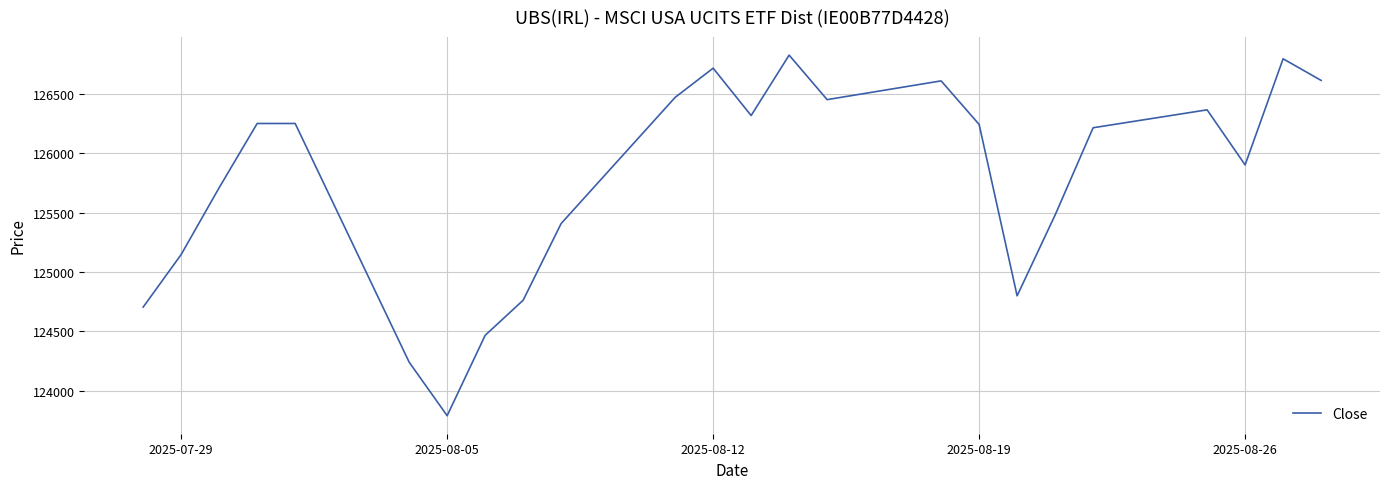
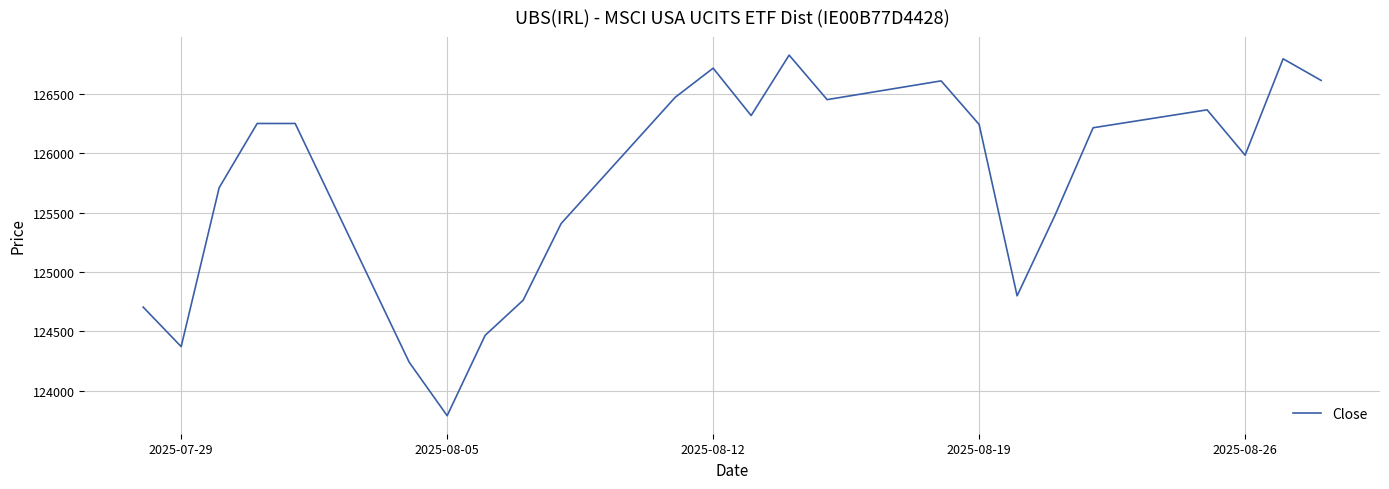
2025-07-29: 125150 -> 124370
2025-08-26: 125900 -> 125980
